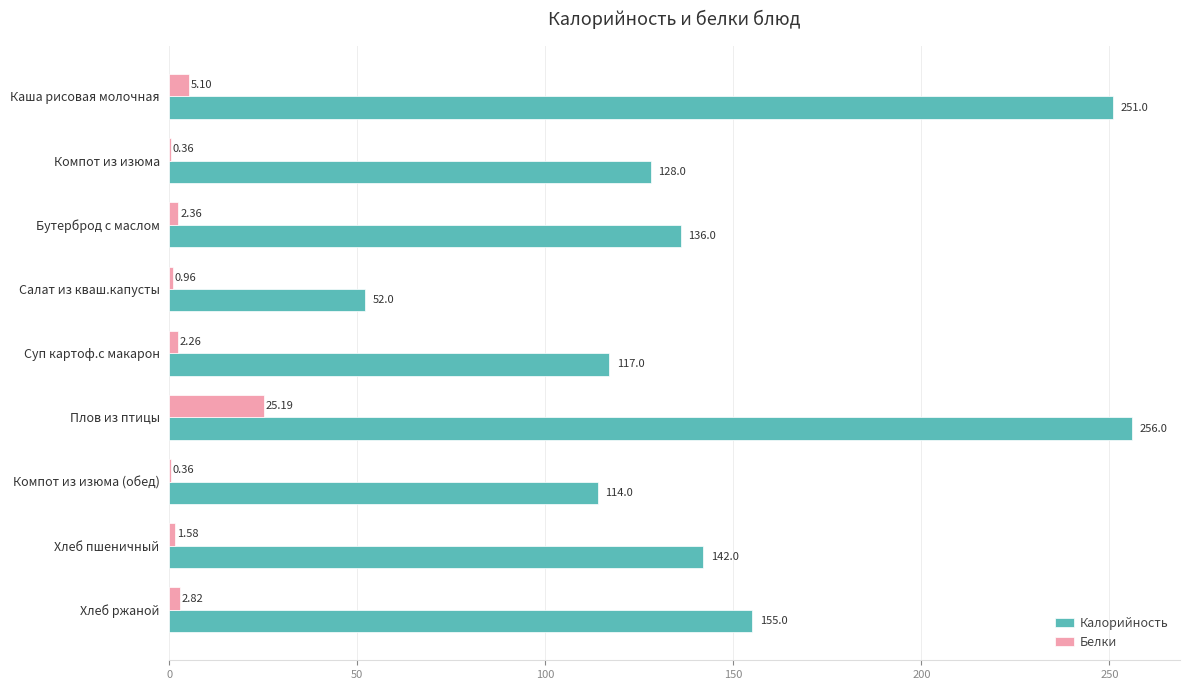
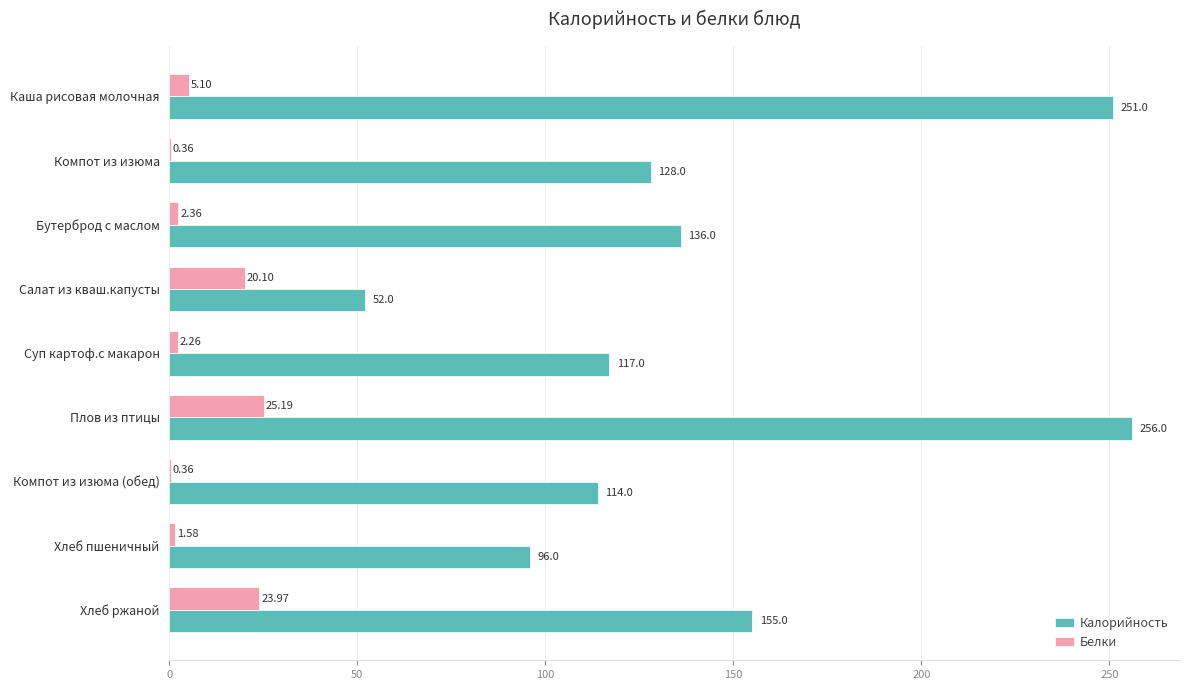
Белки, Салат из кваш.капусты: 0.96 -> 20.10
Калорийность, Хлеб пшеничный: 142.0 -> 96.0
Белки, Хлеб ржаной: 2.82 -> 23.97
